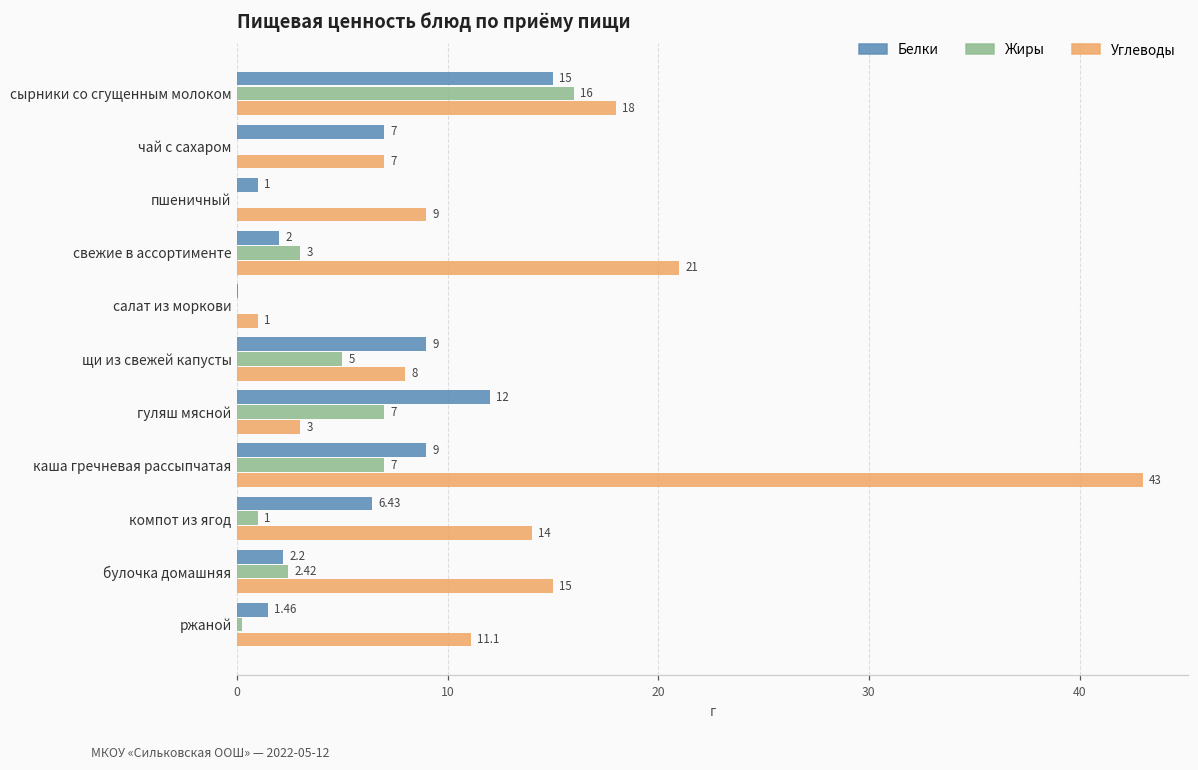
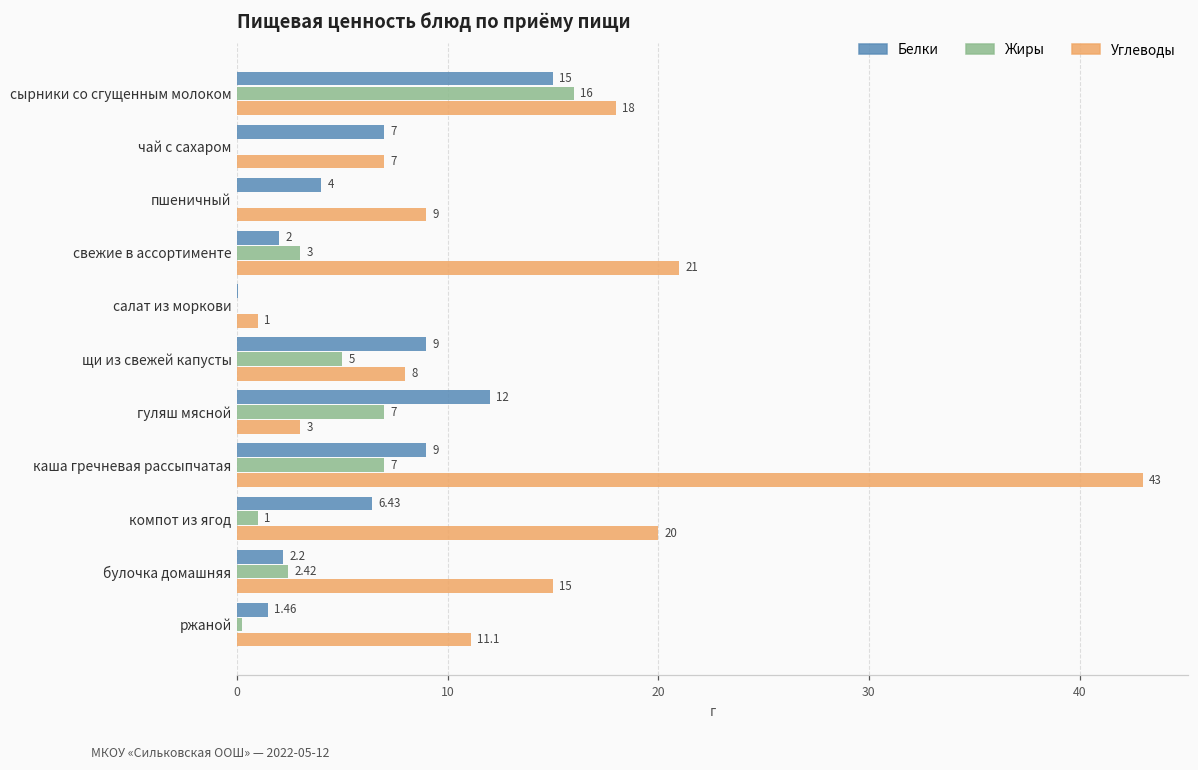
Белки, пшеничный: 1 -> 4
Углеводы, компот из ягод: 14 -> 20
